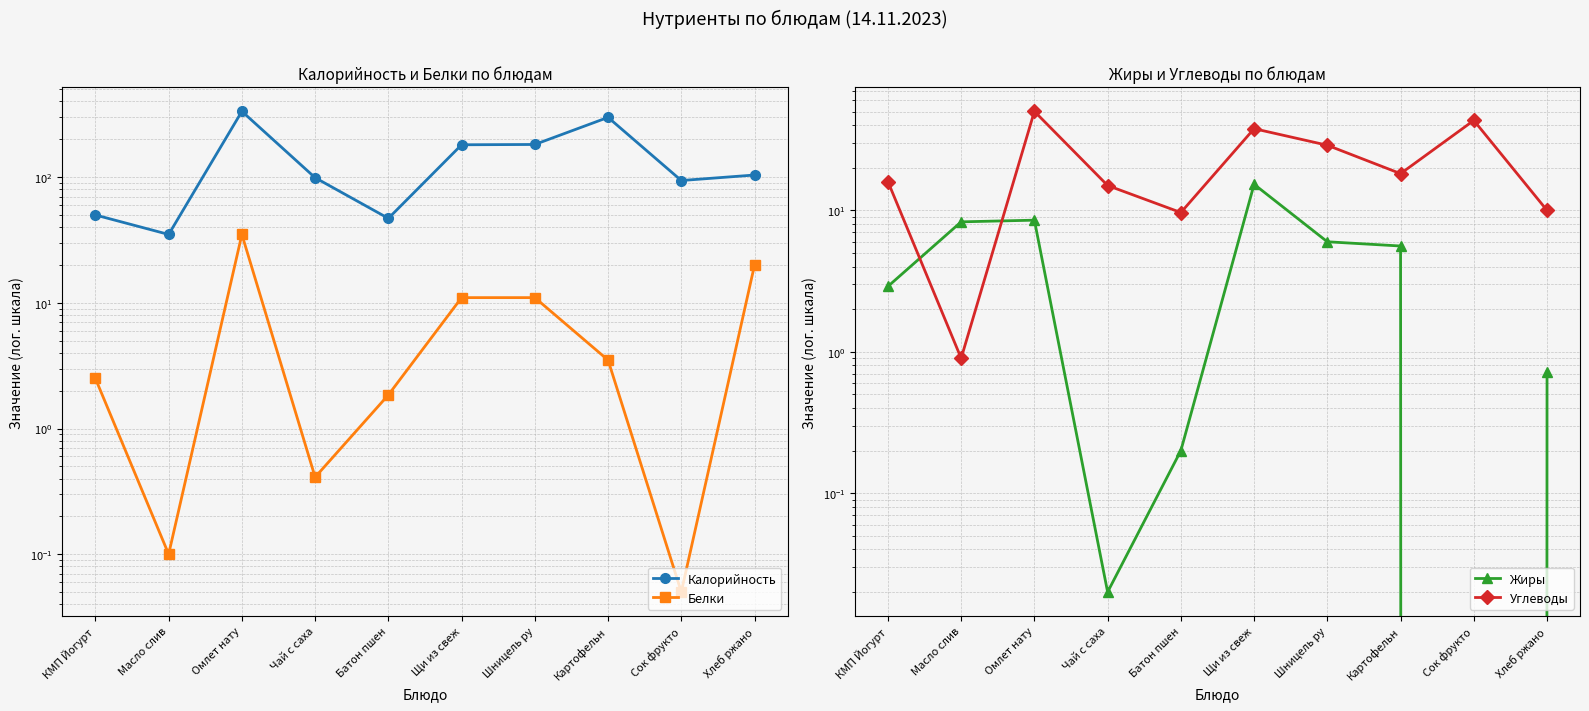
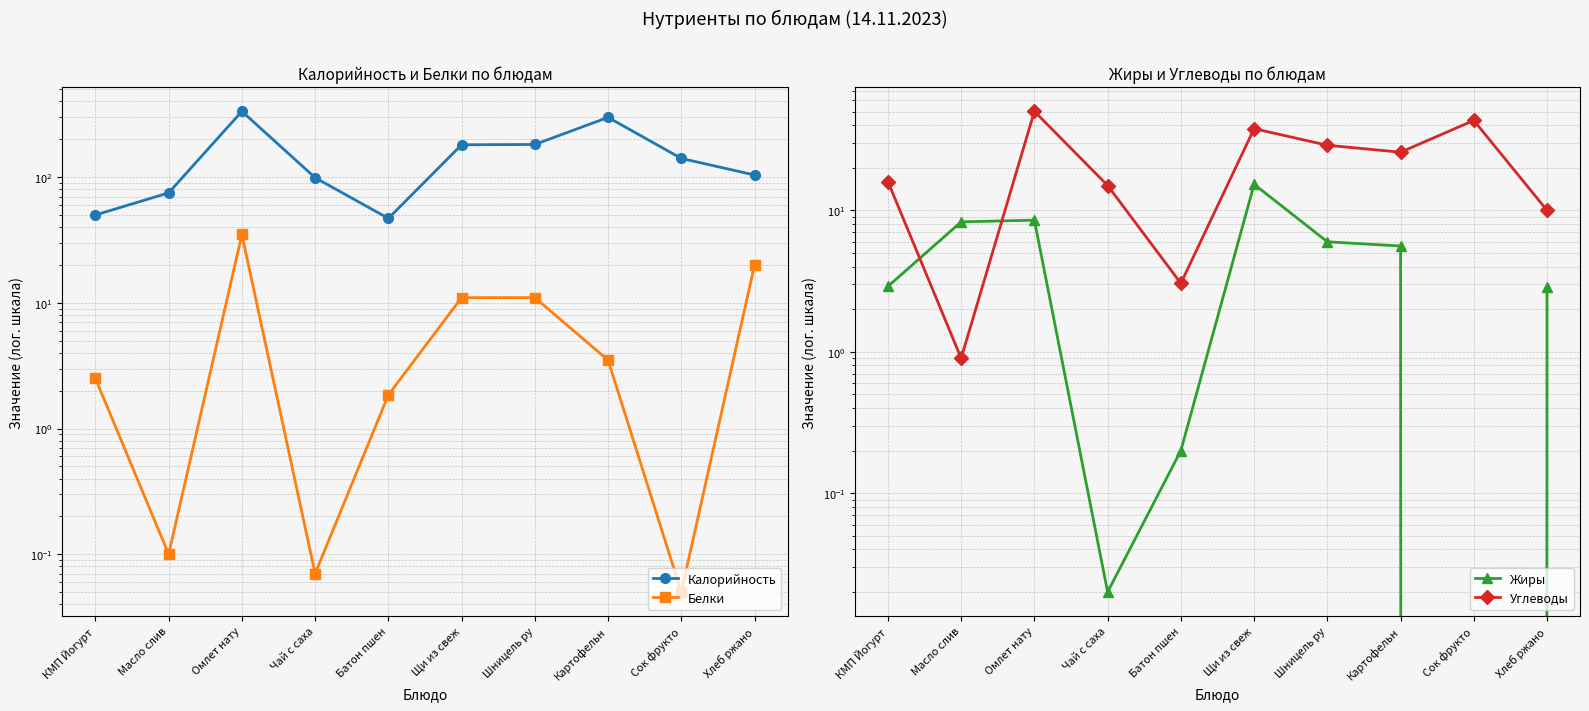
Калорийность и Белки по блюдам, Калорийность, Масло слив: 35 -> 80
Калорийность и Белки по блюдам, Белки, Чай с саха: 0.41 -> 0.07
Калорийность и Белки по блюдам, Калорийность, Сок фрукто: 90 -> 140
Жиры и Углеводы по блюдам, Углеводы, Батон пшен: 10 -> 3.1
Жиры и Углеводы по блюдам, Углеводы, Картофельн: 18 -> 26
Жиры и Углеводы по блюдам, Жиры, Хлеб ржано: 0.7 -> 2.9
